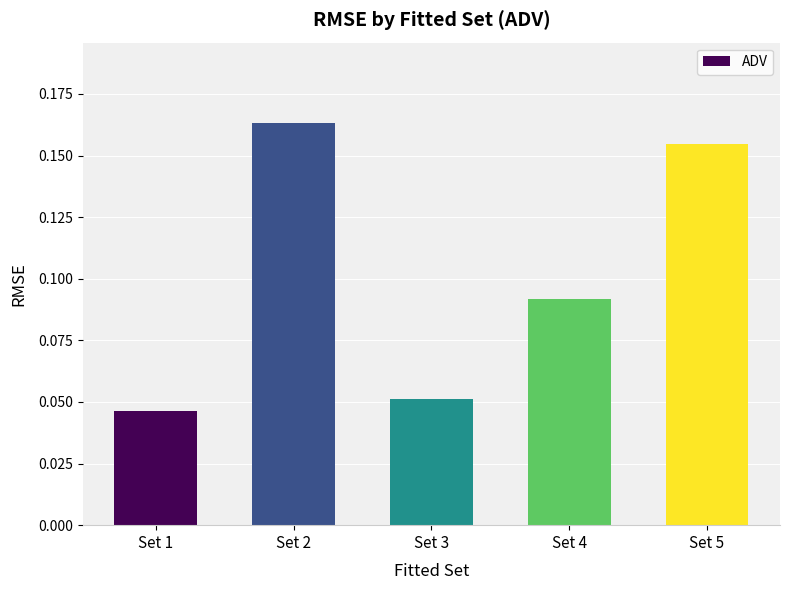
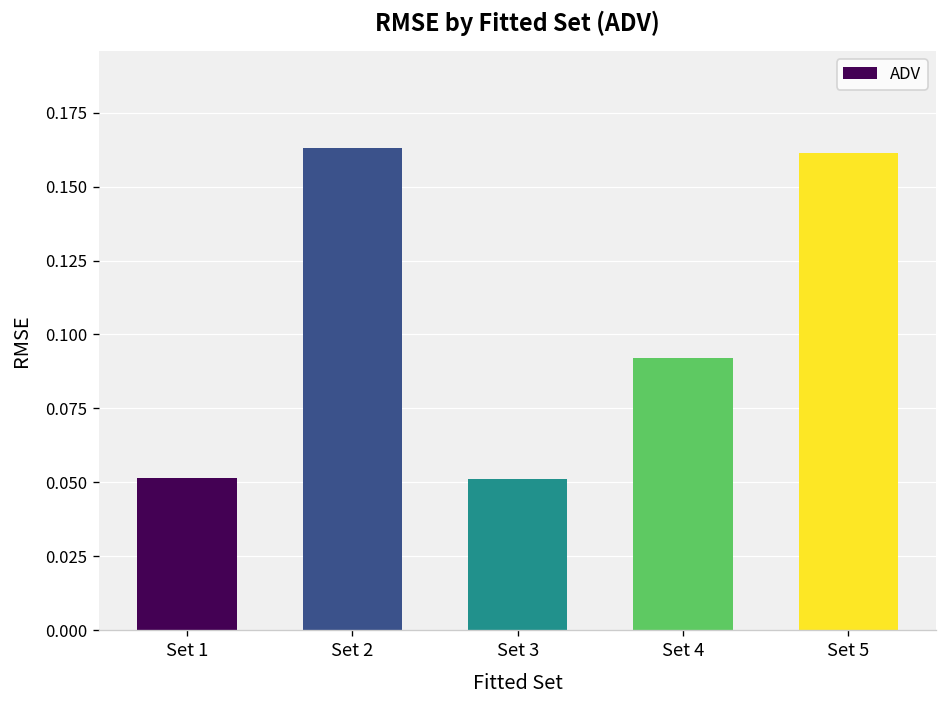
Set 1: 0.046 -> 0.051
Set 5: 0.155 -> 0.161
